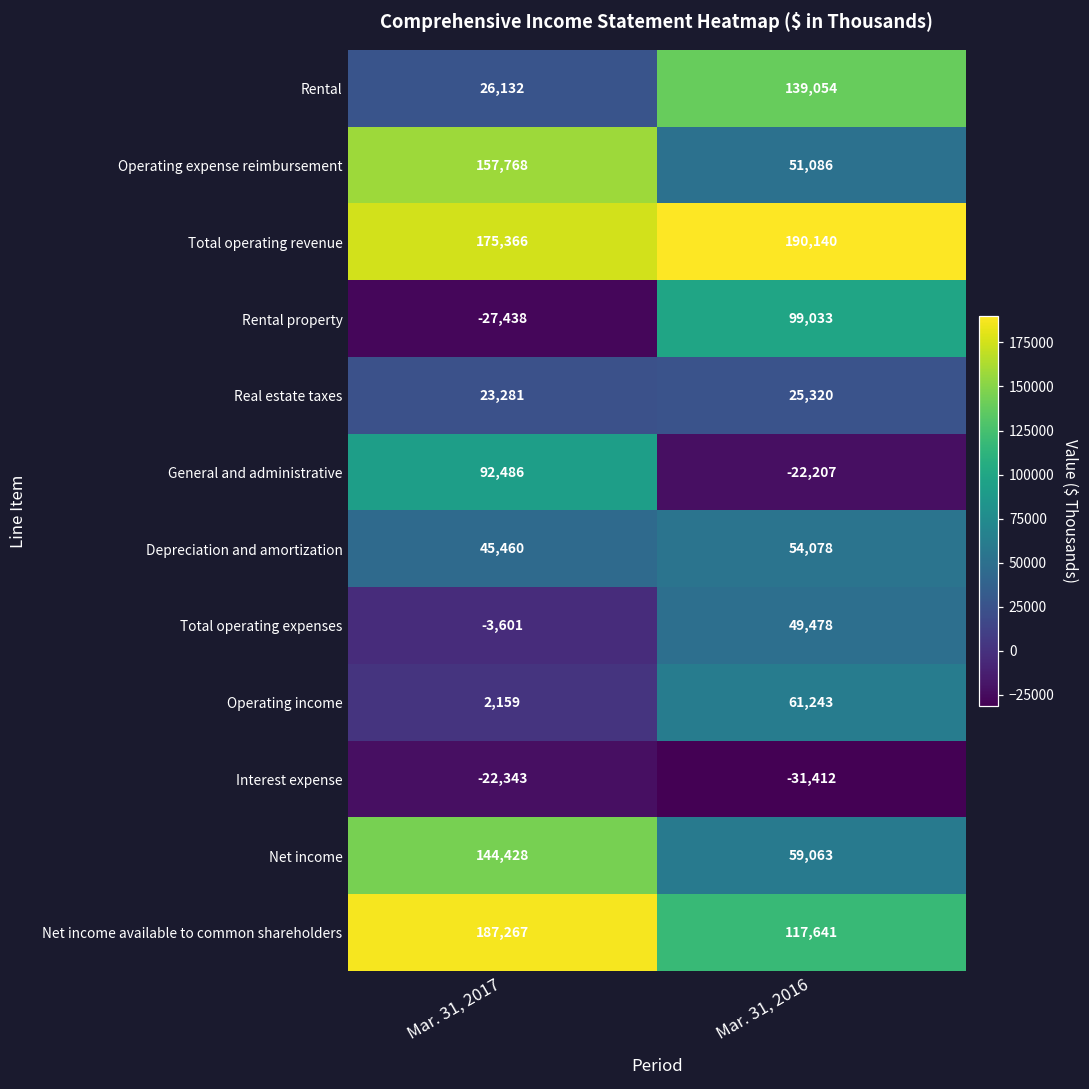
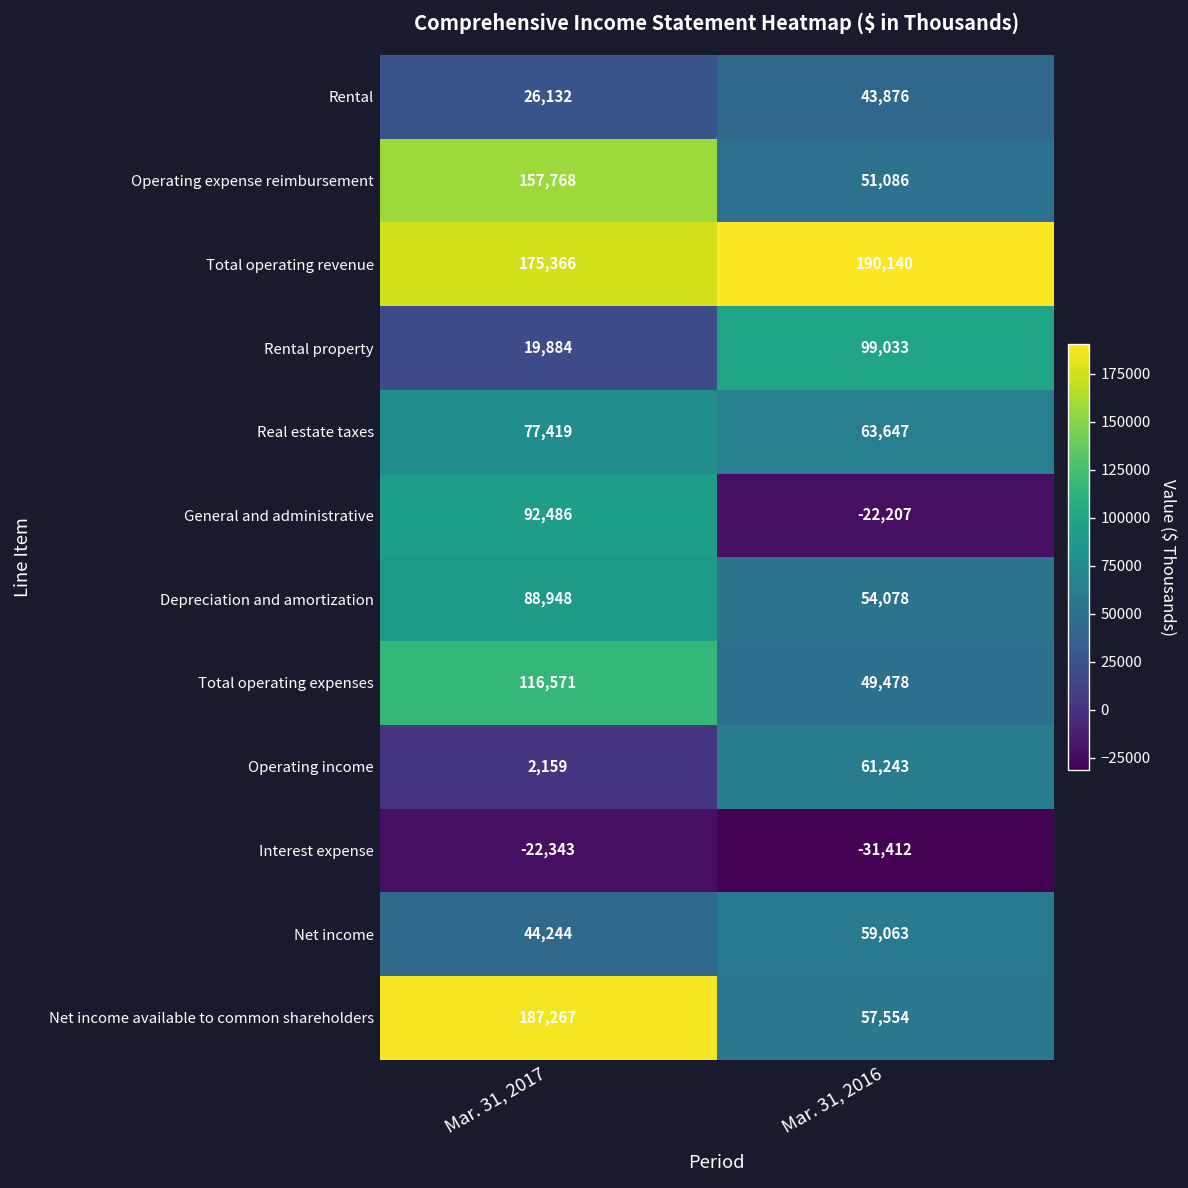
Rental, Mar. 31, 2016: 139,054 -> 43,876
Rental property, Mar. 31, 2017: -27,438 -> 19,884
Real estate taxes, Mar. 31, 2017: 23,281 -> 77,419
Real estate taxes, Mar. 31, 2016: 25,320 -> 63,647
Depreciation and amortization, Mar. 31, 2017: 45,460 -> 88,948
Total operating expenses, Mar. 31, 2017: -3,601 -> 116,571
Net income, Mar. 31, 2017: 144,428 -> 44,244
Net income available to common shareholders, Mar. 31, 2016: 117,641 -> 57,554
